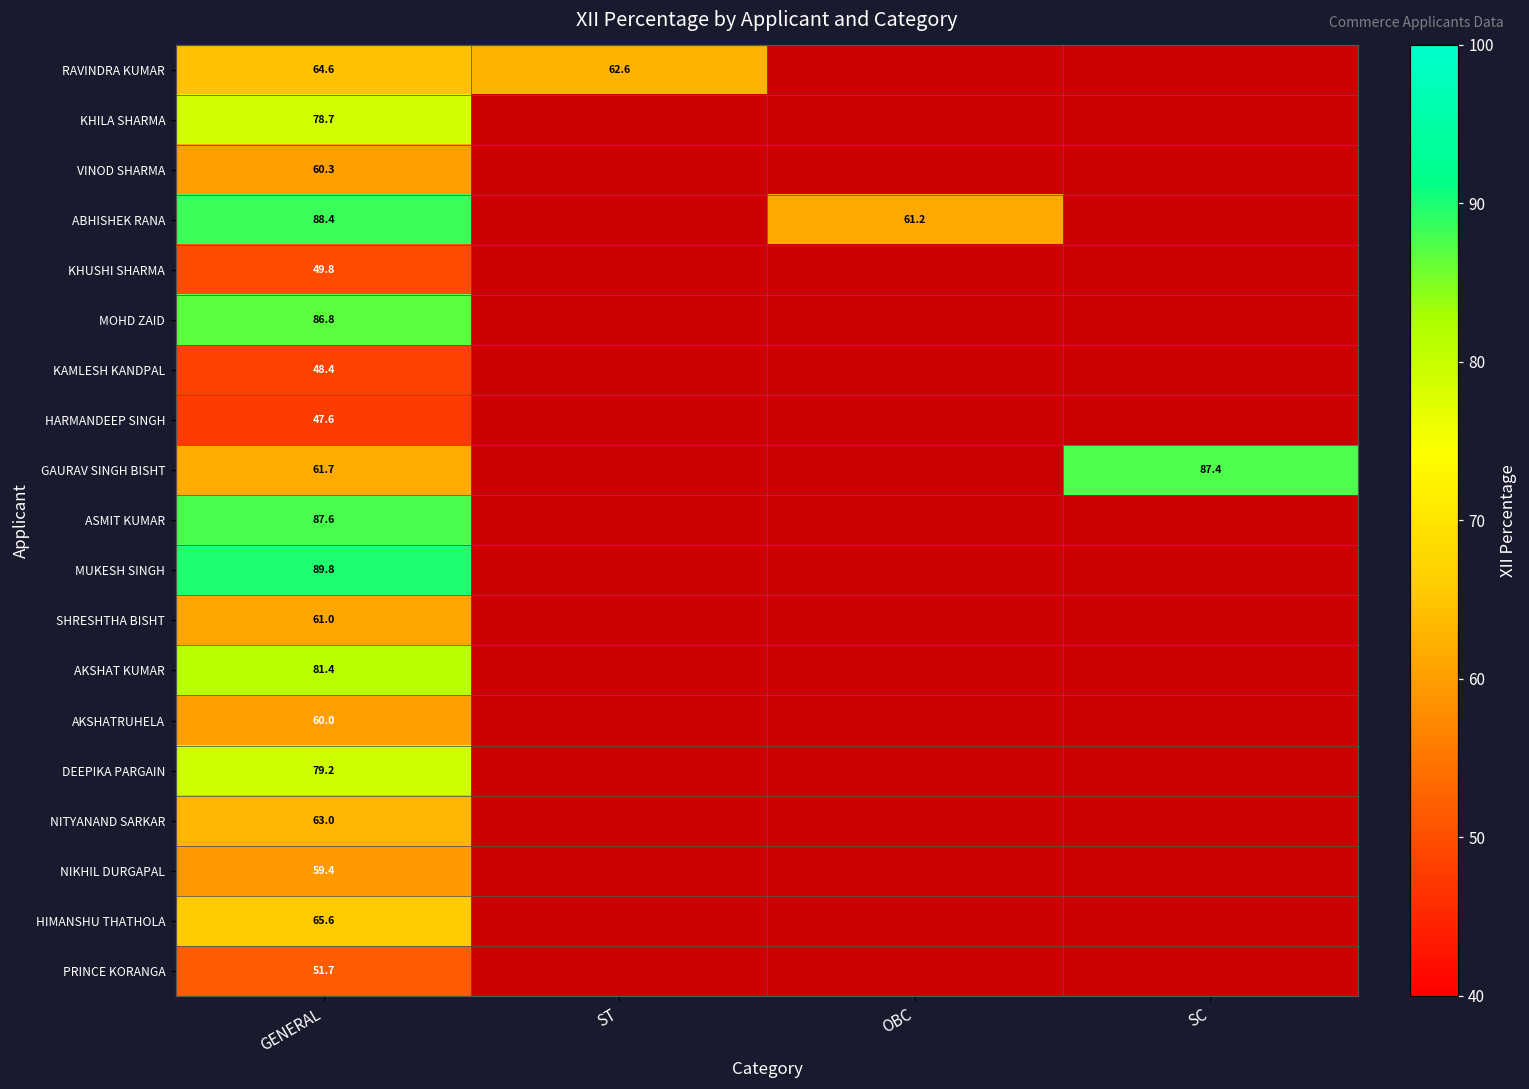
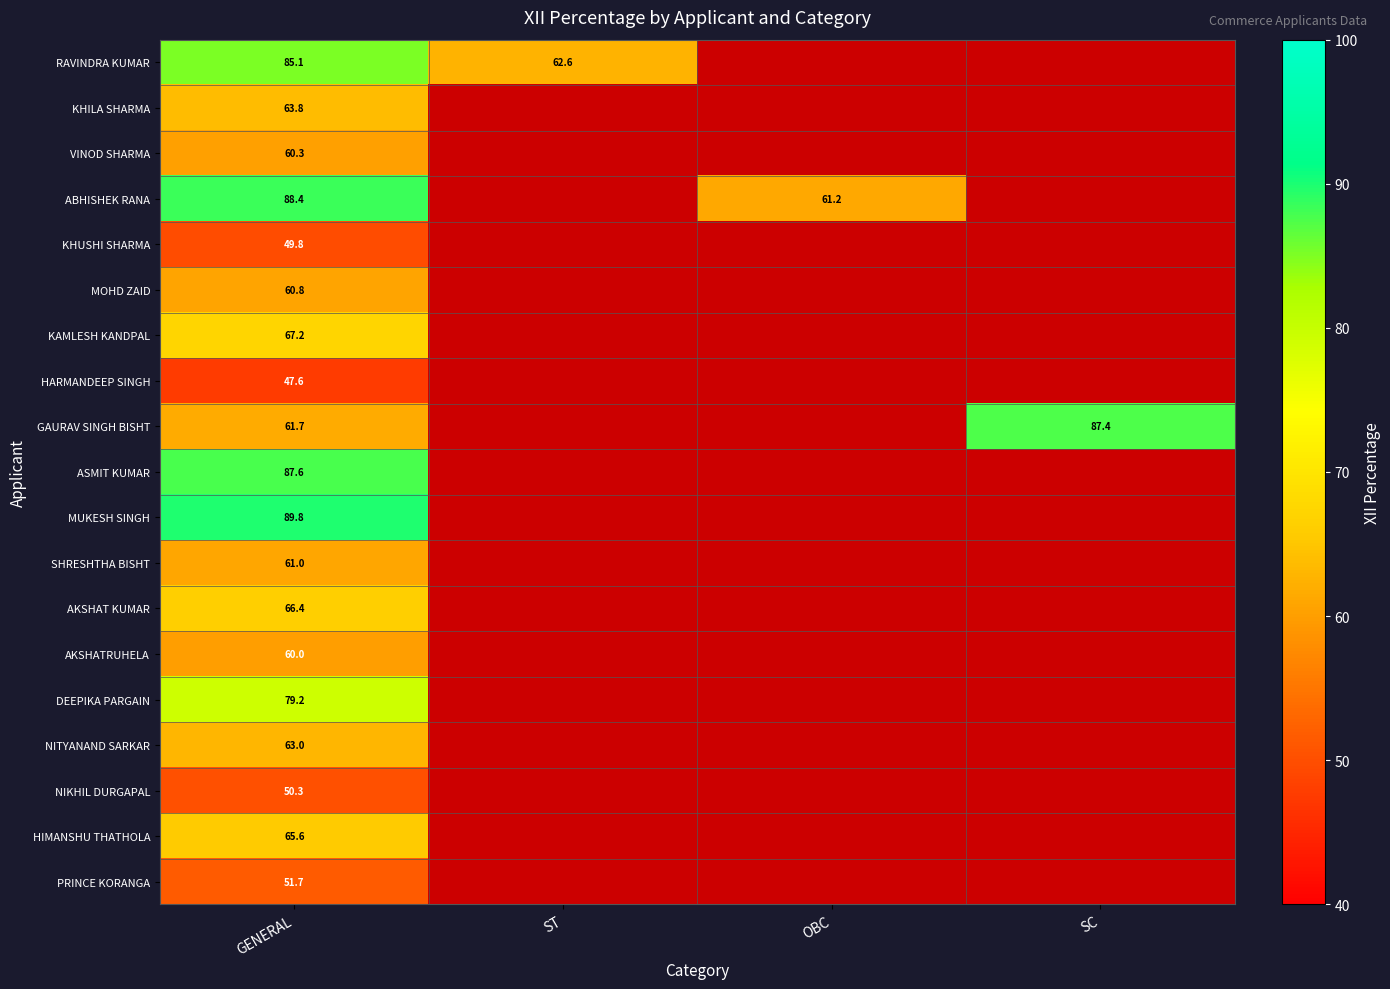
RAVINDRA KUMAR, GENERAL: 64.6 -> 85.1
KHILA SHARMA, GENERAL: 78.7 -> 63.8
MOHD ZAID, GENERAL: 86.8 -> 60.8
KAMLESH KANDPAL, GENERAL: 48.4 -> 67.2
AKSHAT KUMAR, GENERAL: 81.4 -> 66.4
NIKHIL DURGAPAL, GENERAL: 59.4 -> 50.3
